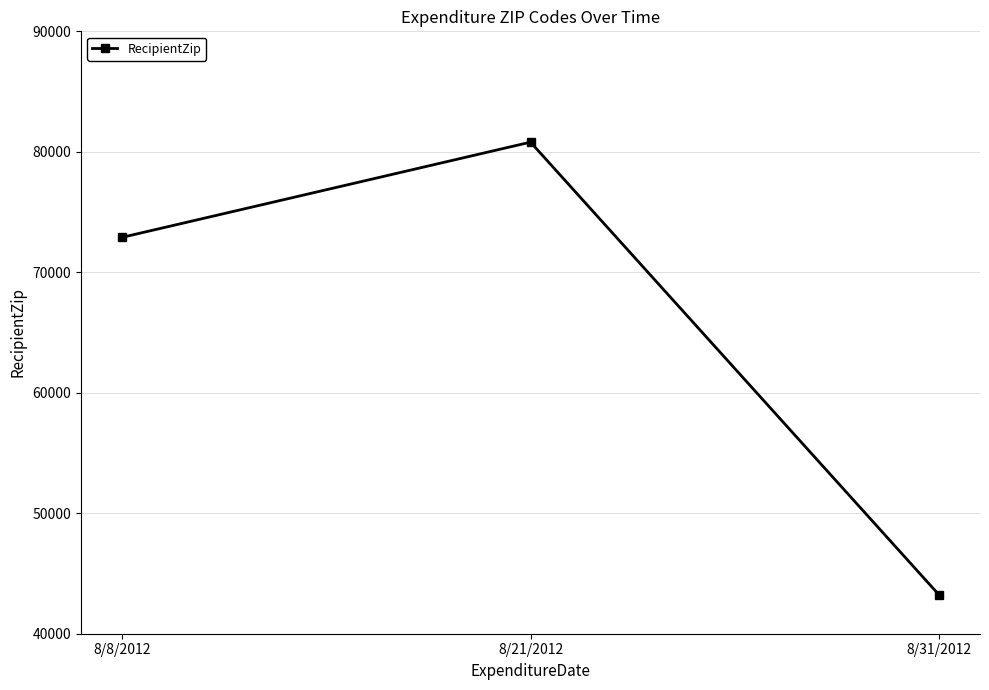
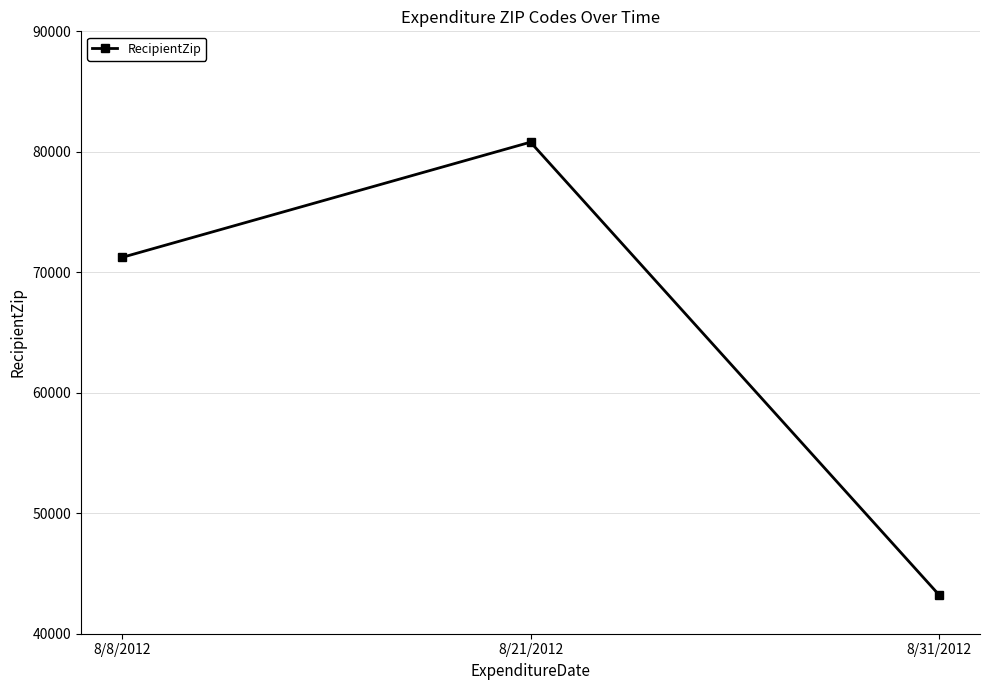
8/8/2012: 72900 -> 71200
